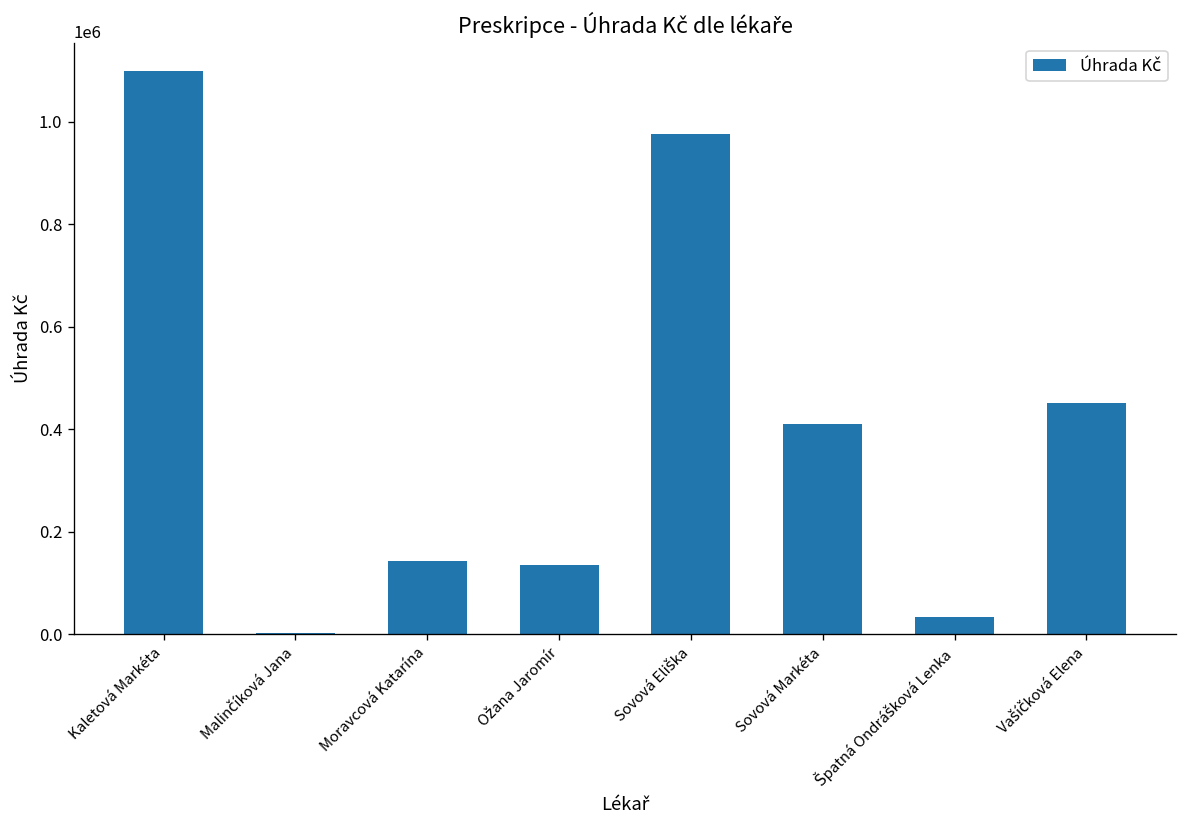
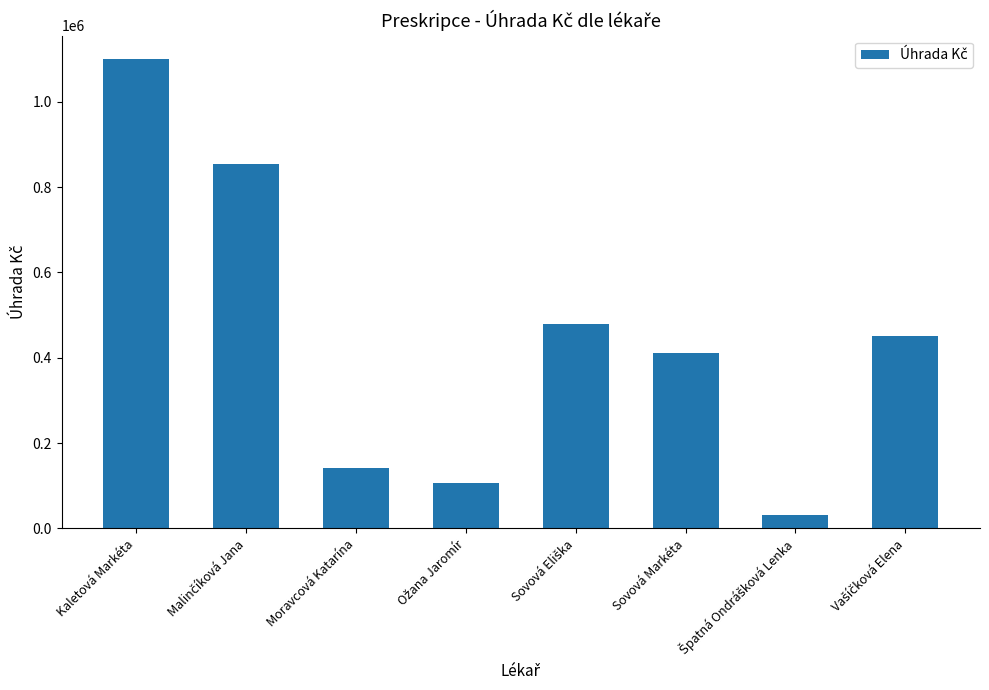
Malinčíková Jana: 0 -> 850000
Ožana Jaromír: 130000 -> 110000
Sovová Eliška: 980000 -> 480000
